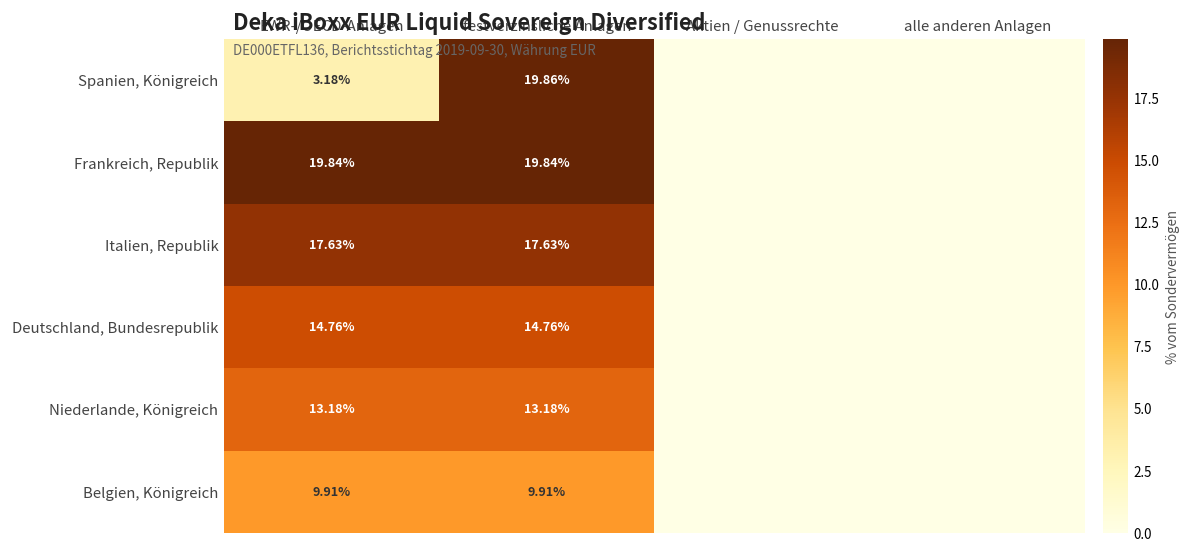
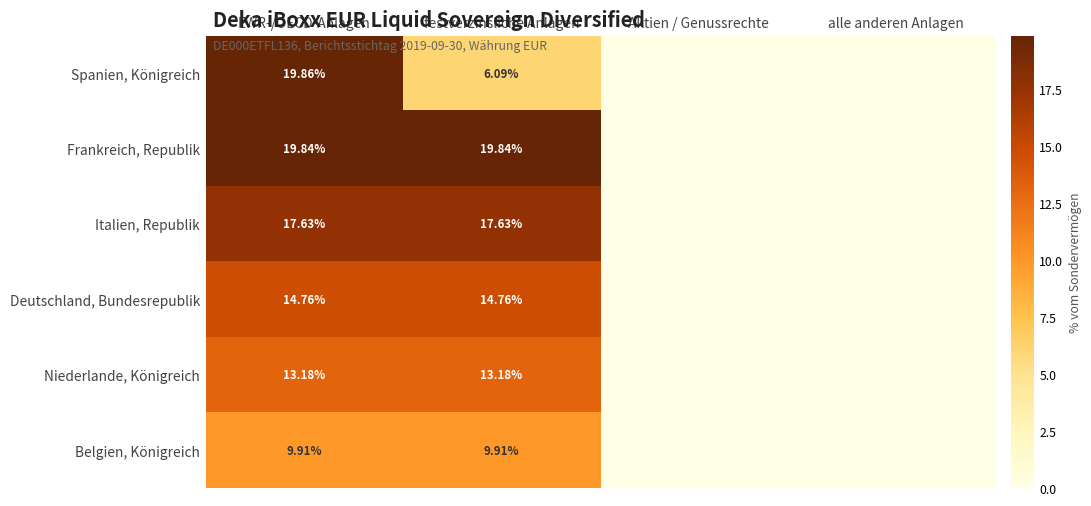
Spanien, Königreich, EWR-/OECD-Anlagen: 3.18% -> 19.86%
Spanien, Königreich, festverzinsliche Anlagen: 19.86% -> 6.09%
